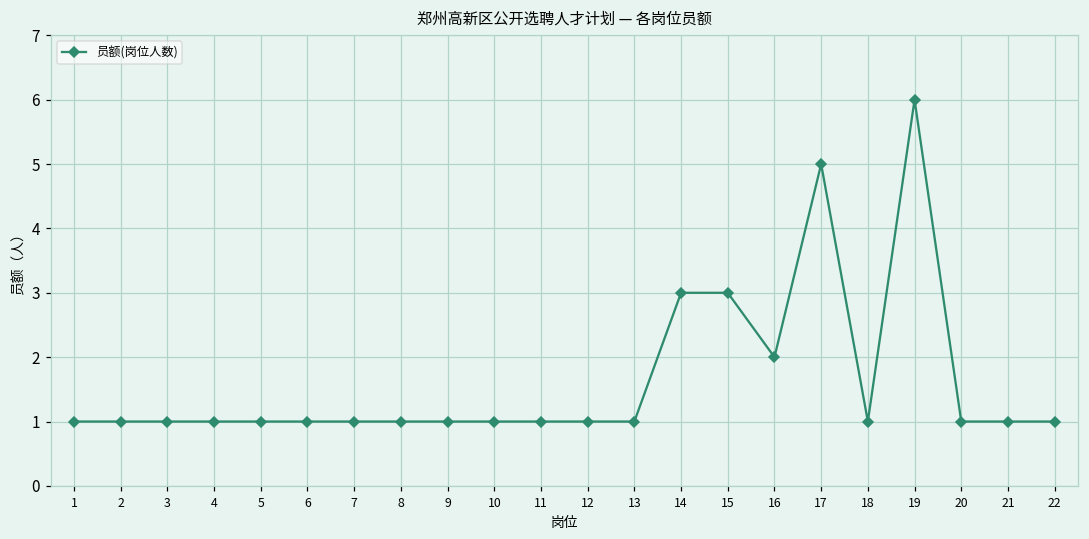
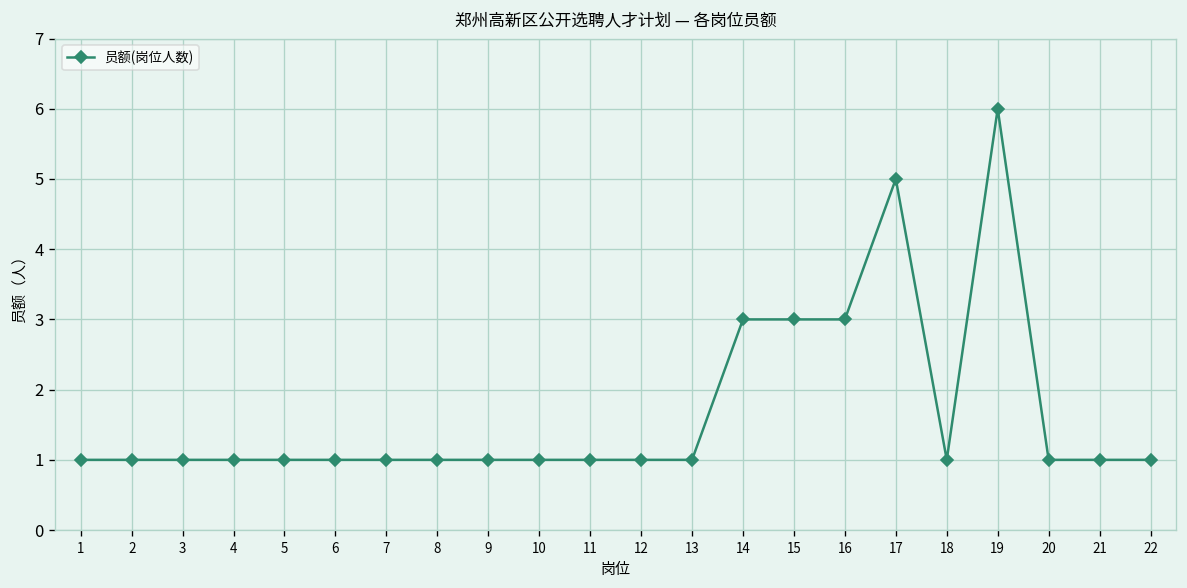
16: 2 -> 3
